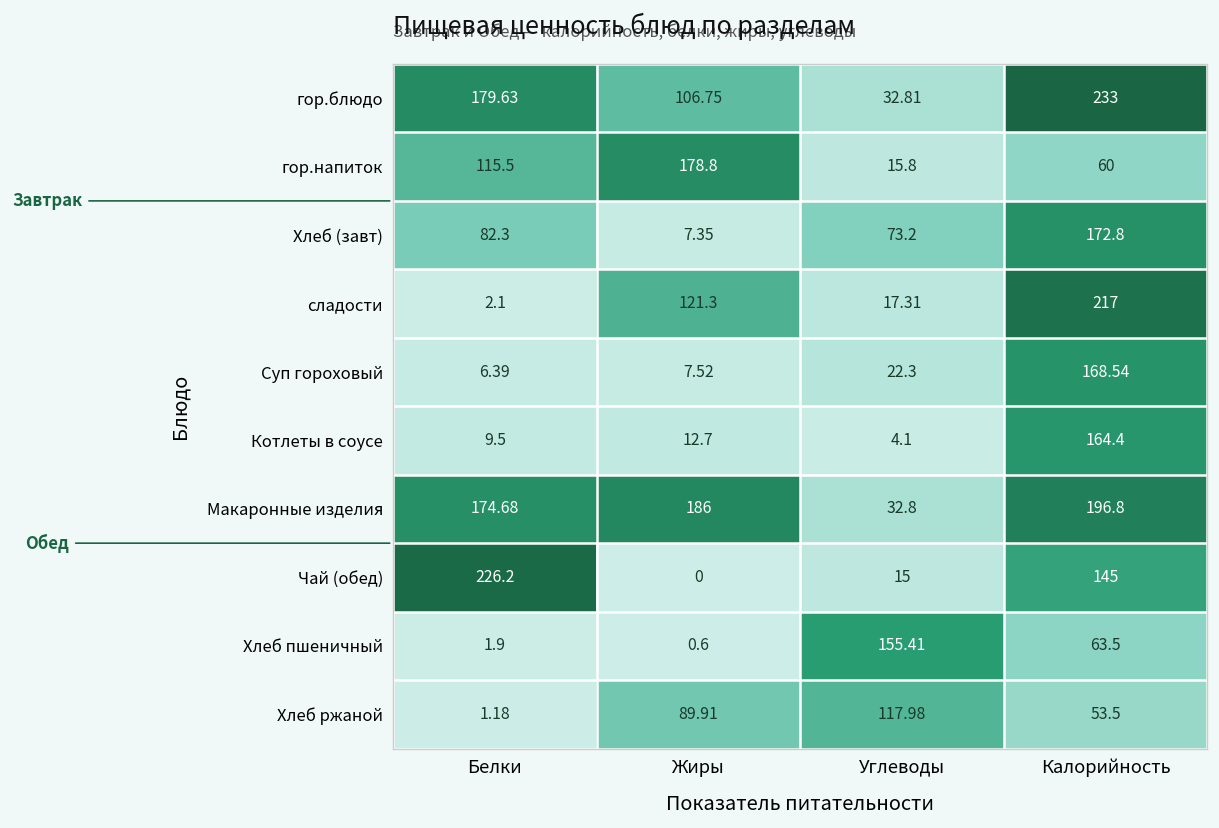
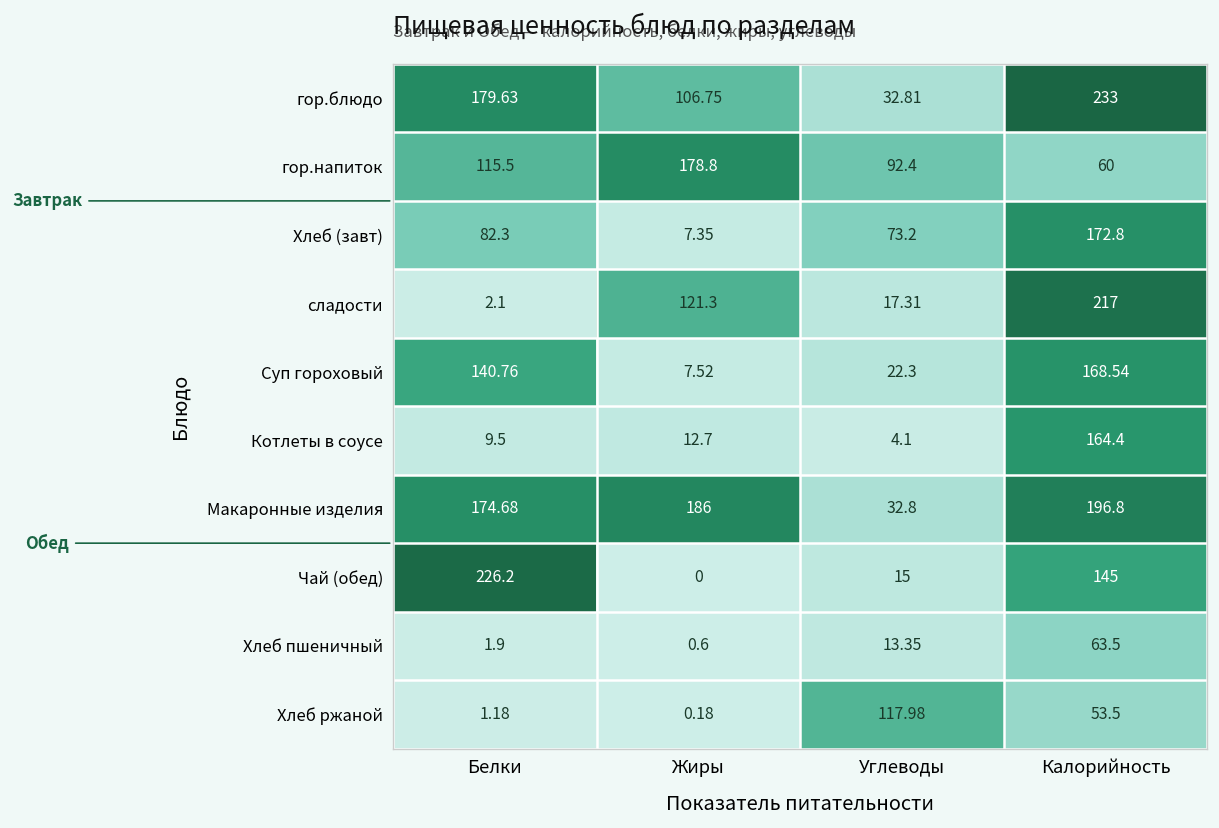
гор.напиток, Углеводы: 15.8 -> 92.4
Суп гороховый, Белки: 6.39 -> 140.76
Хлеб пшеничный, Углеводы: 155.41 -> 13.35
Хлеб ржаной, Жиры: 89.91 -> 0.18
